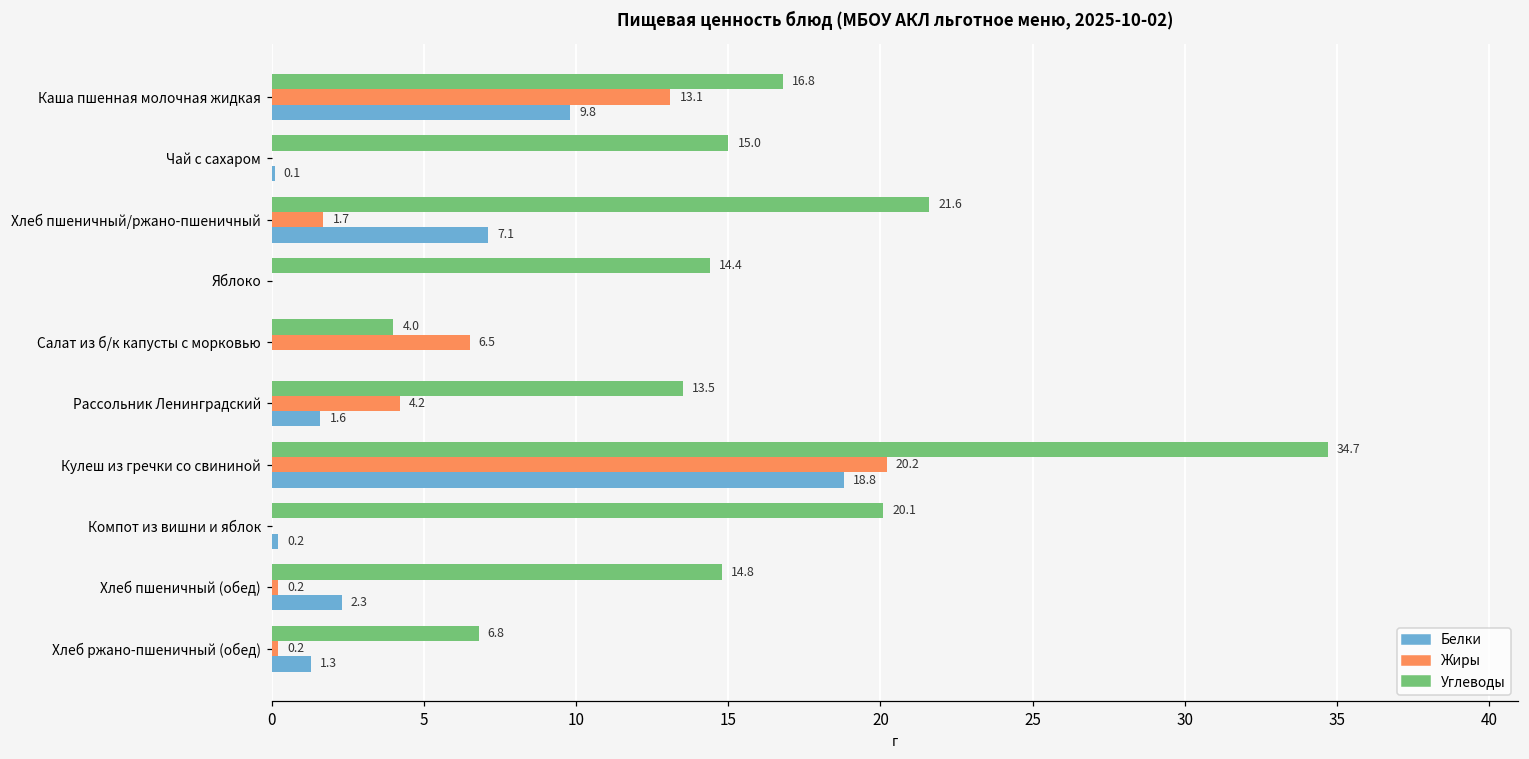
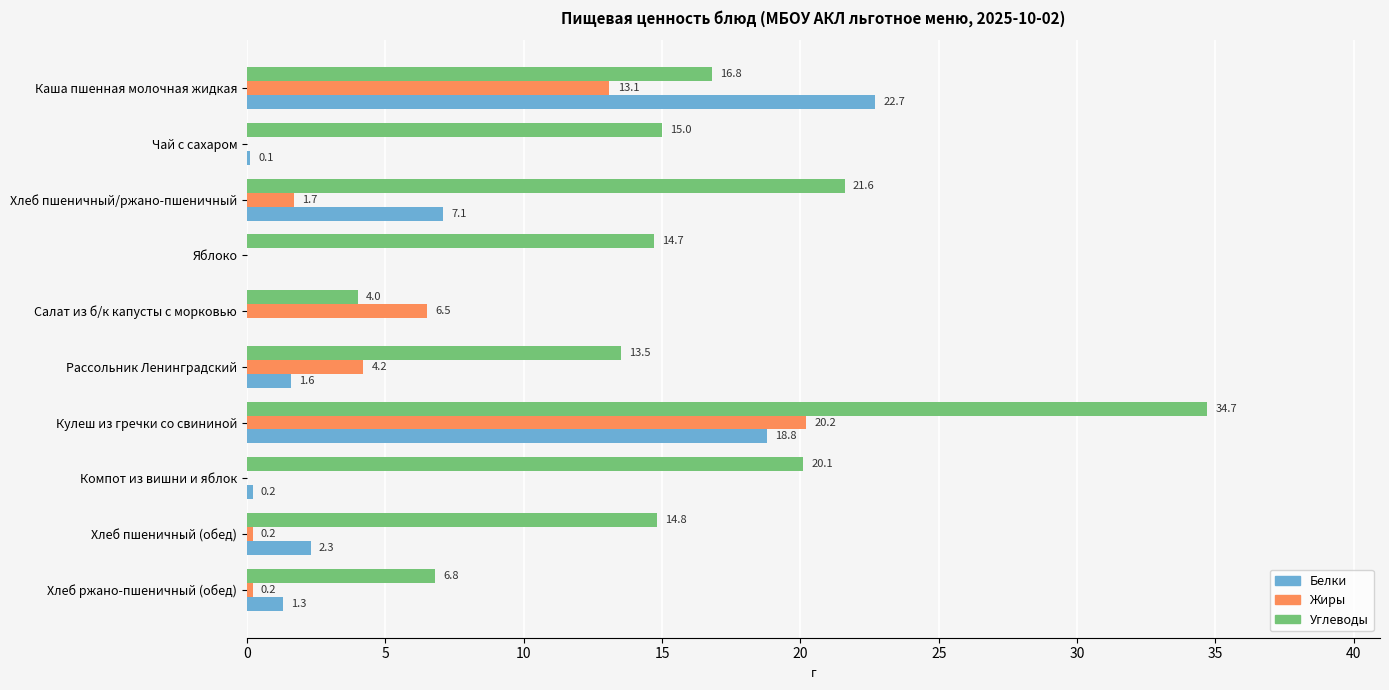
Белки, Каша пшенная молочная жидкая: 9.8 -> 22.7
Углеводы, Яблоко: 14.4 -> 14.7
